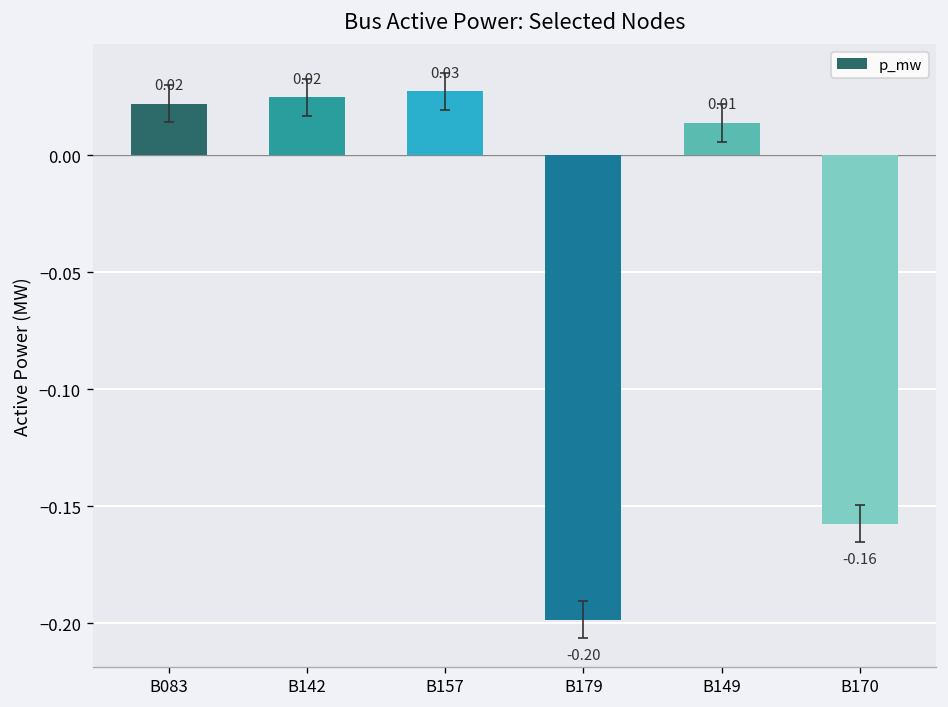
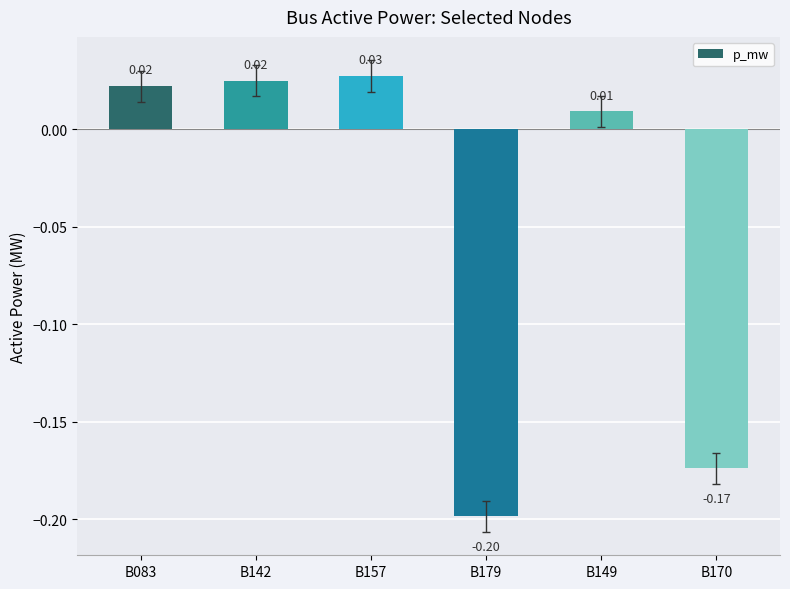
p_mw, B149: 0.014 -> 0.009
p_mw, B170: -0.16 -> -0.17
